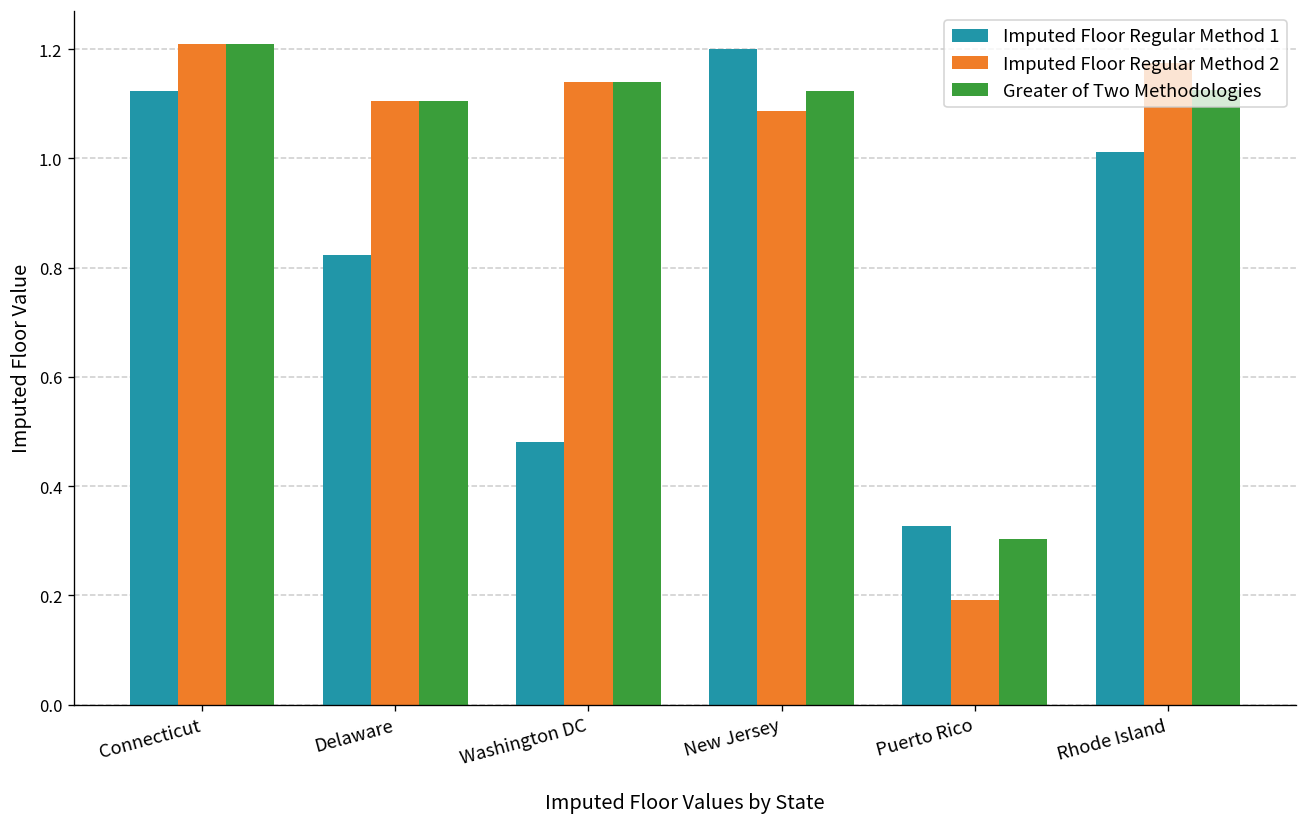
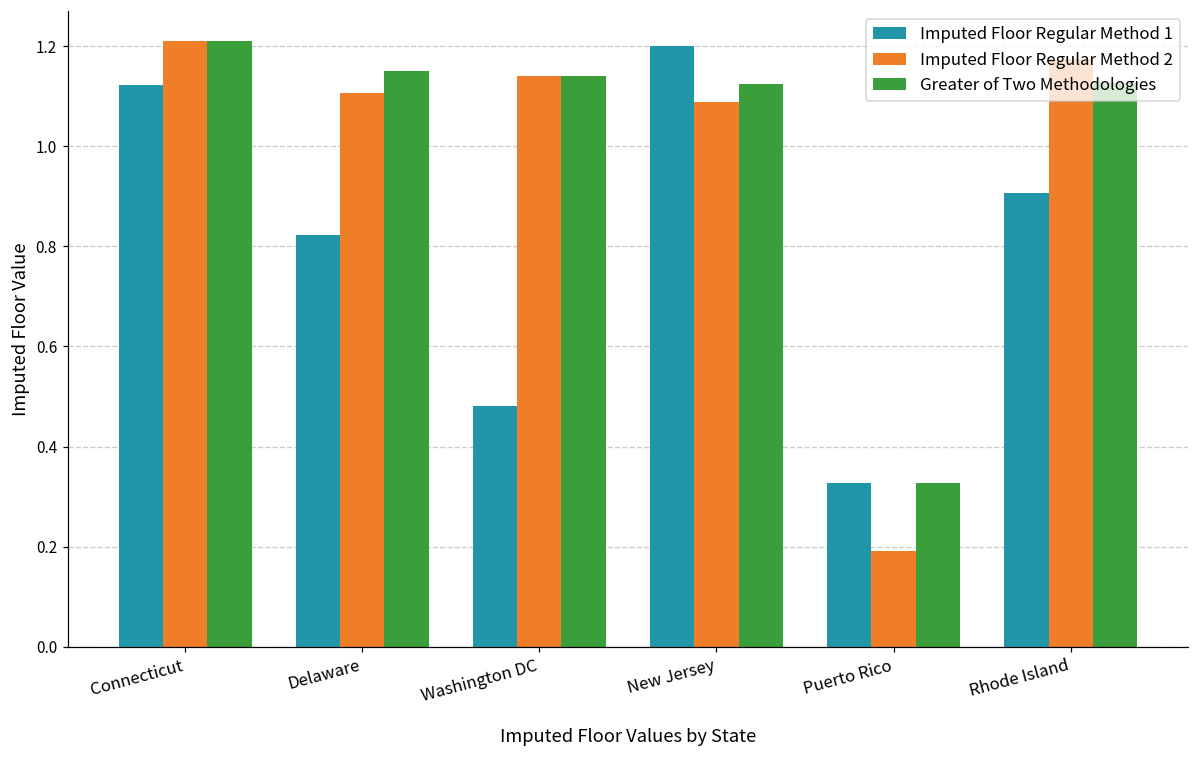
Greater of Two Methodologies, Delaware: 1.11 -> 1.15
Greater of Two Methodologies, Puerto Rico: 0.30 -> 0.33
Imputed Floor Regular Method 1, Rhode Island: 1.01 -> 0.91
